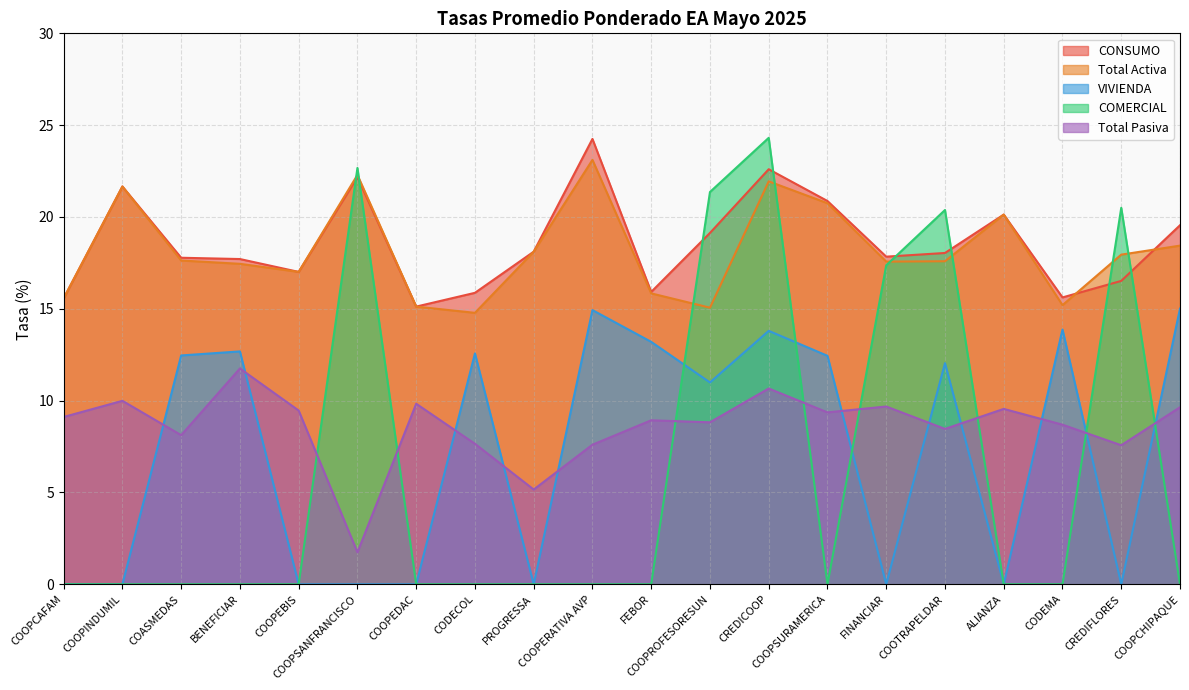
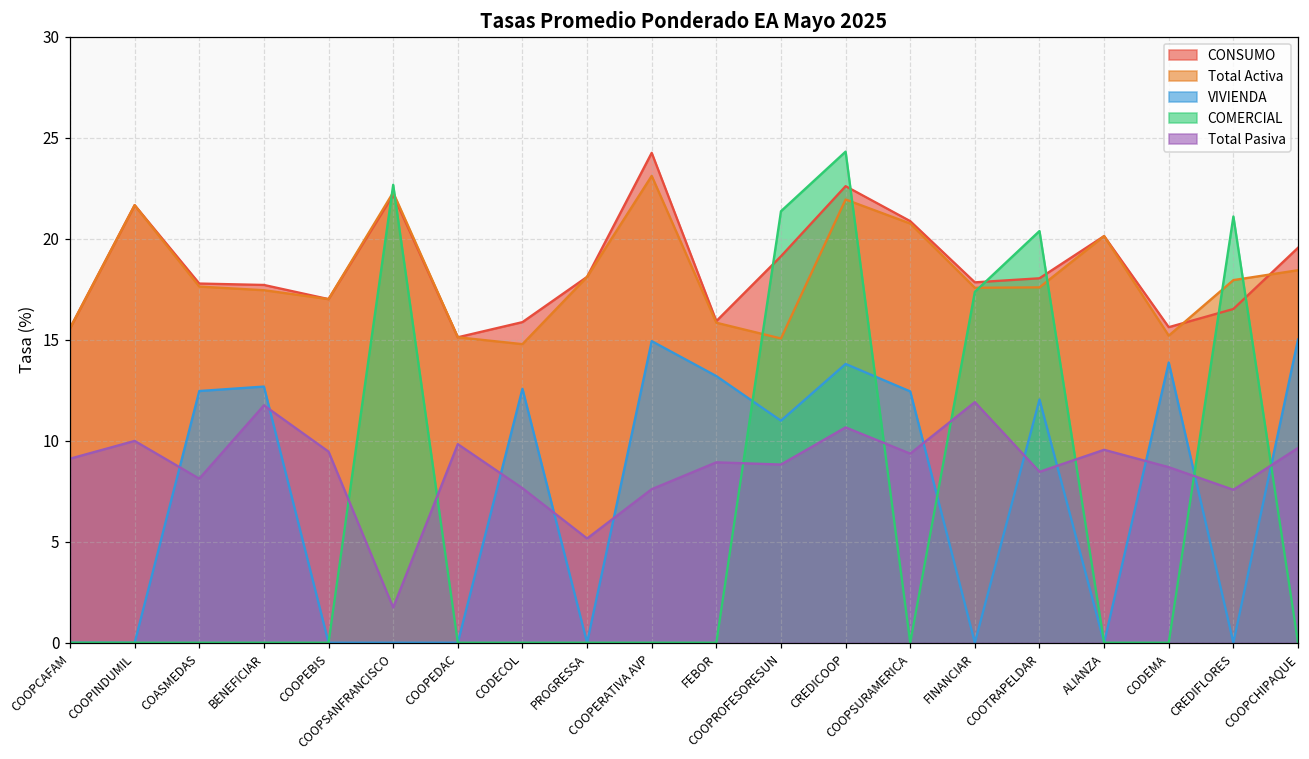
Total Pasiva, FINANCIAR: 9.7 -> 11.9
COMERCIAL, CREDIFLORES: 20.5 -> 21.1
